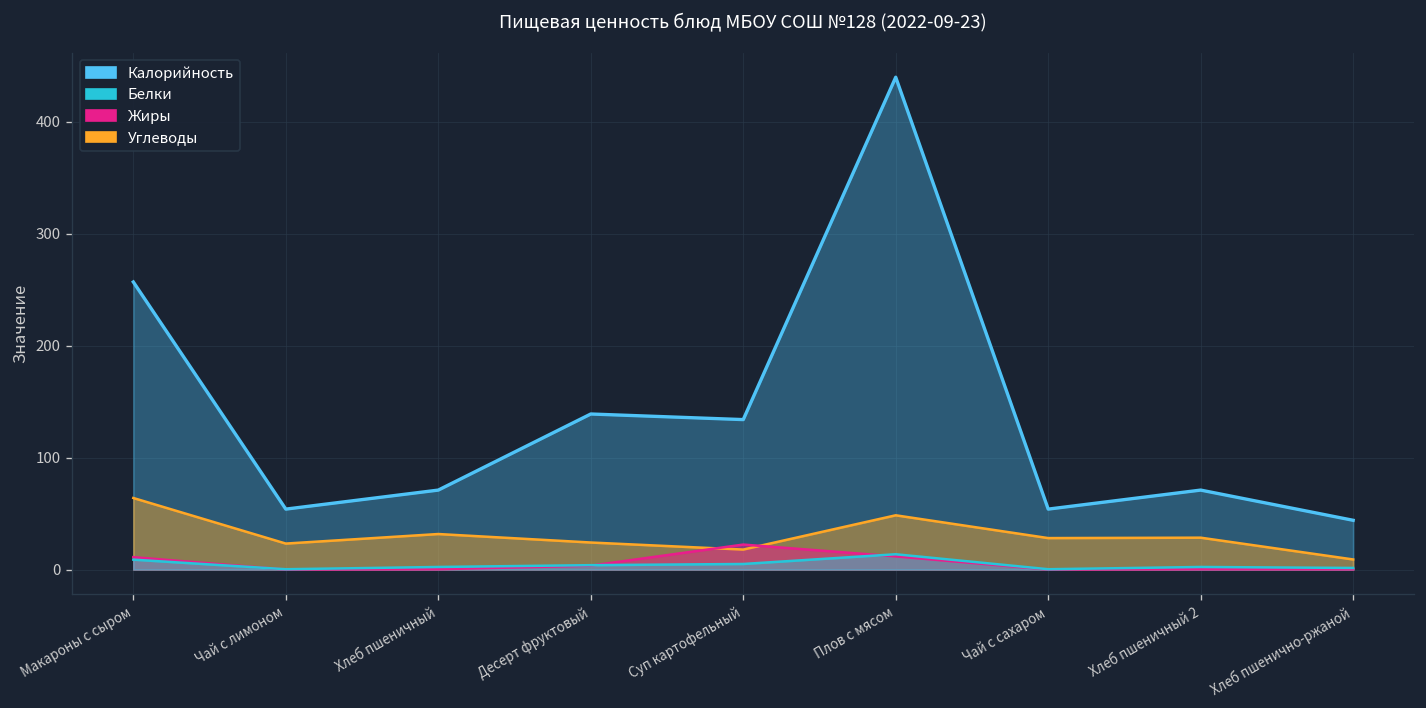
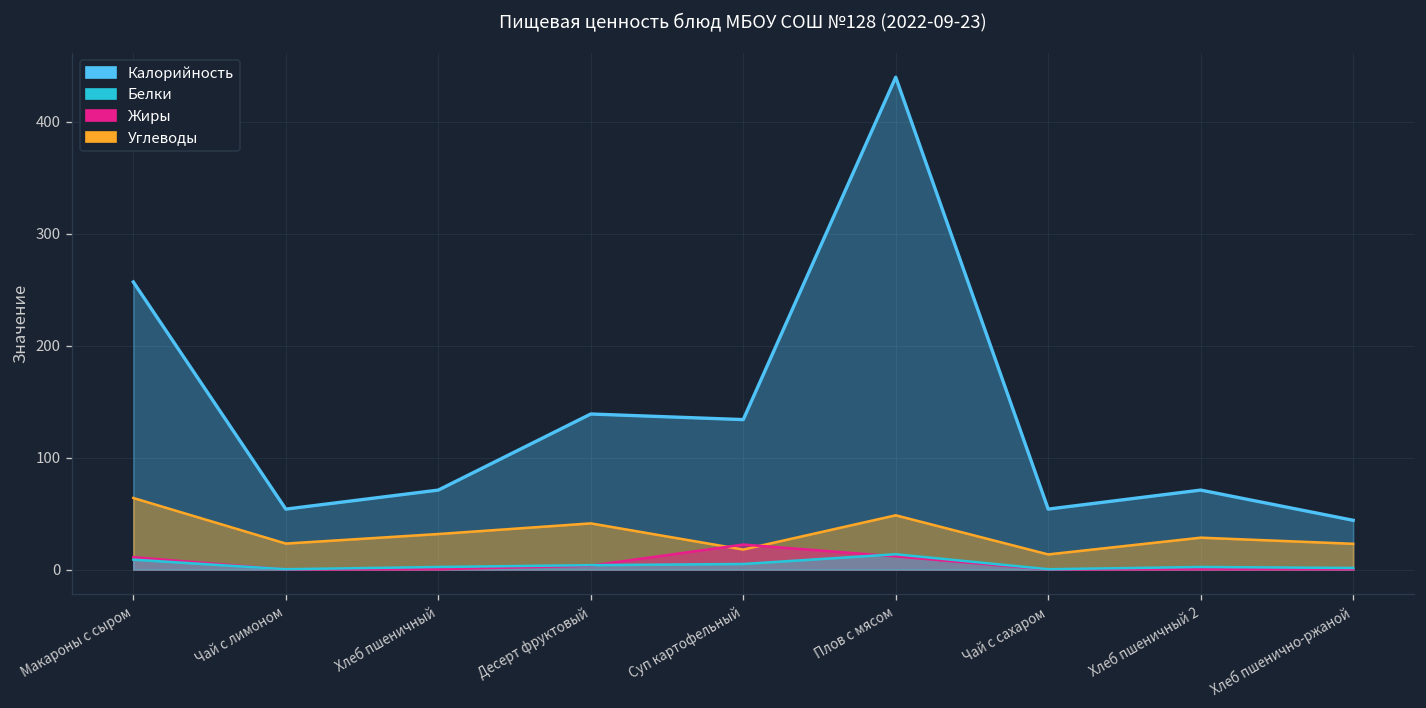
Углеводы, Десерт фруктовый: 20 -> 40
Углеводы, Чай с сахаром: 30 -> 10
Углеводы, Хлеб пшенично-ржаной: 10 -> 20
